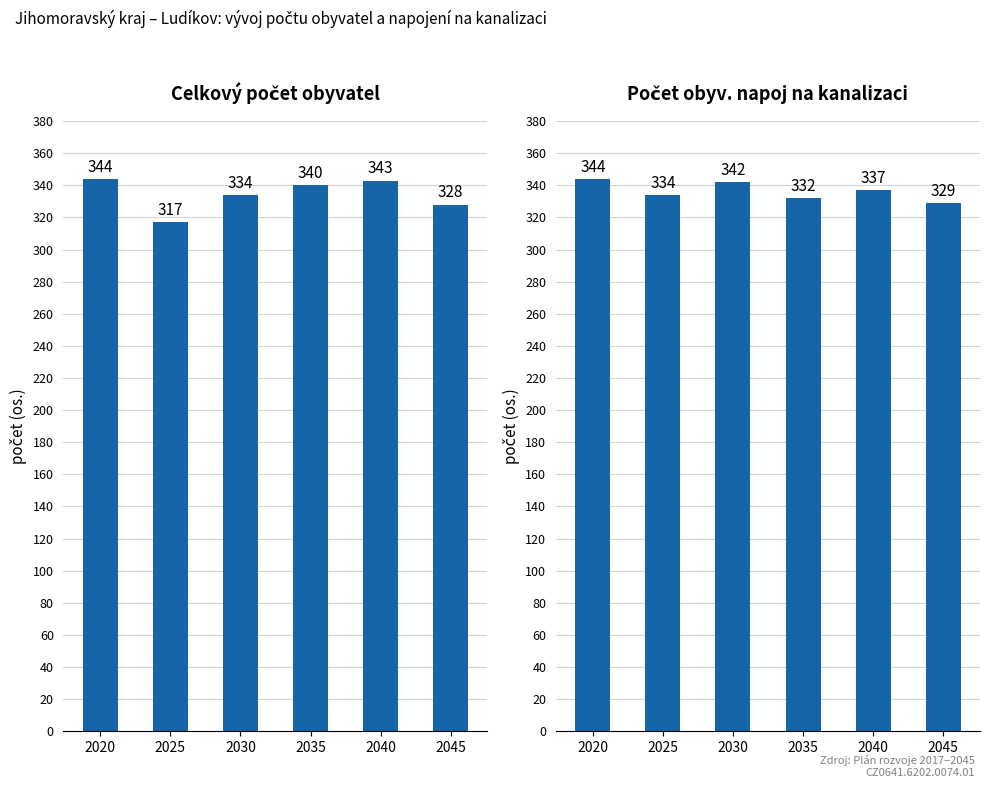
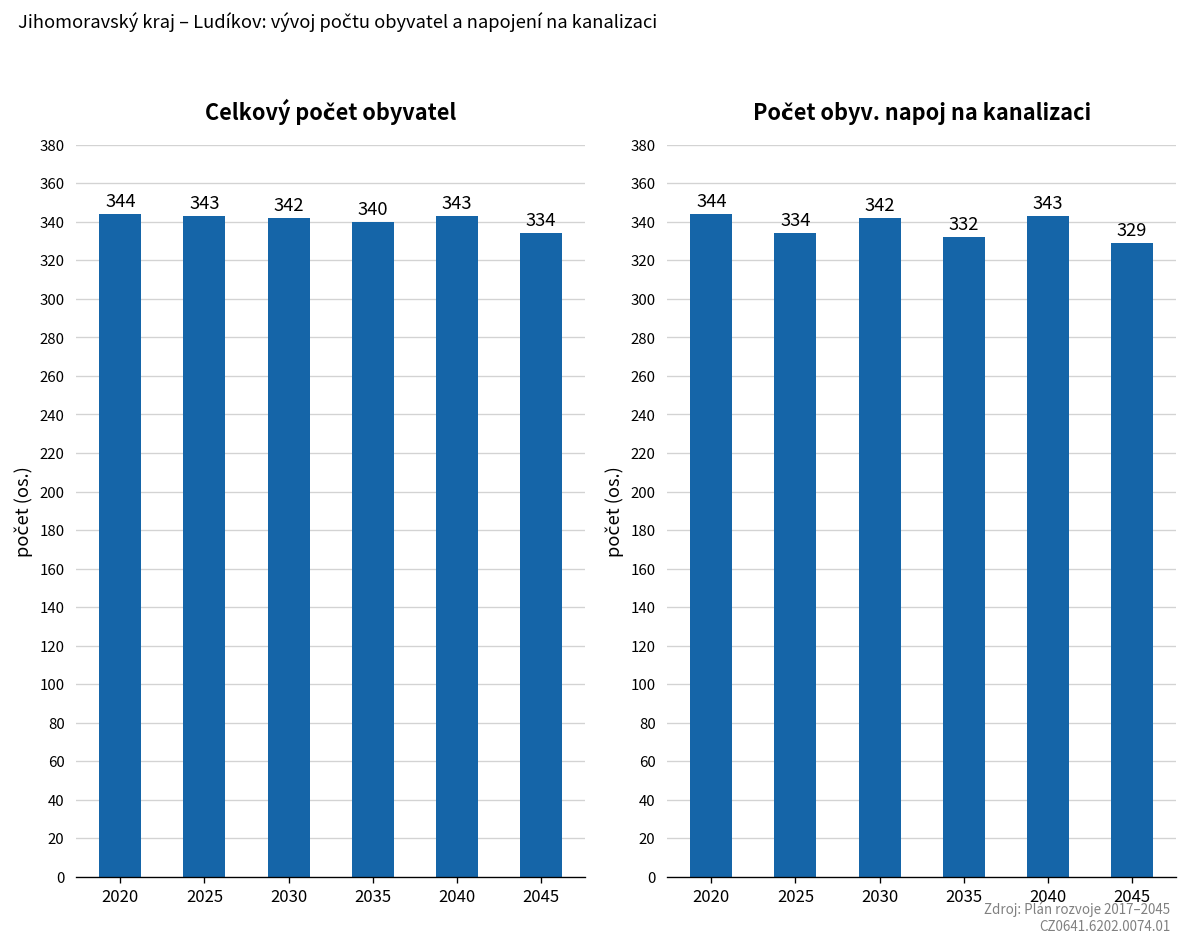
Celkový počet obyvatel, 2025: 317 -> 343
Celkový počet obyvatel, 2030: 334 -> 342
Celkový počet obyvatel, 2045: 328 -> 334
Počet obyv. napoj na kanalizaci, 2040: 337 -> 343
